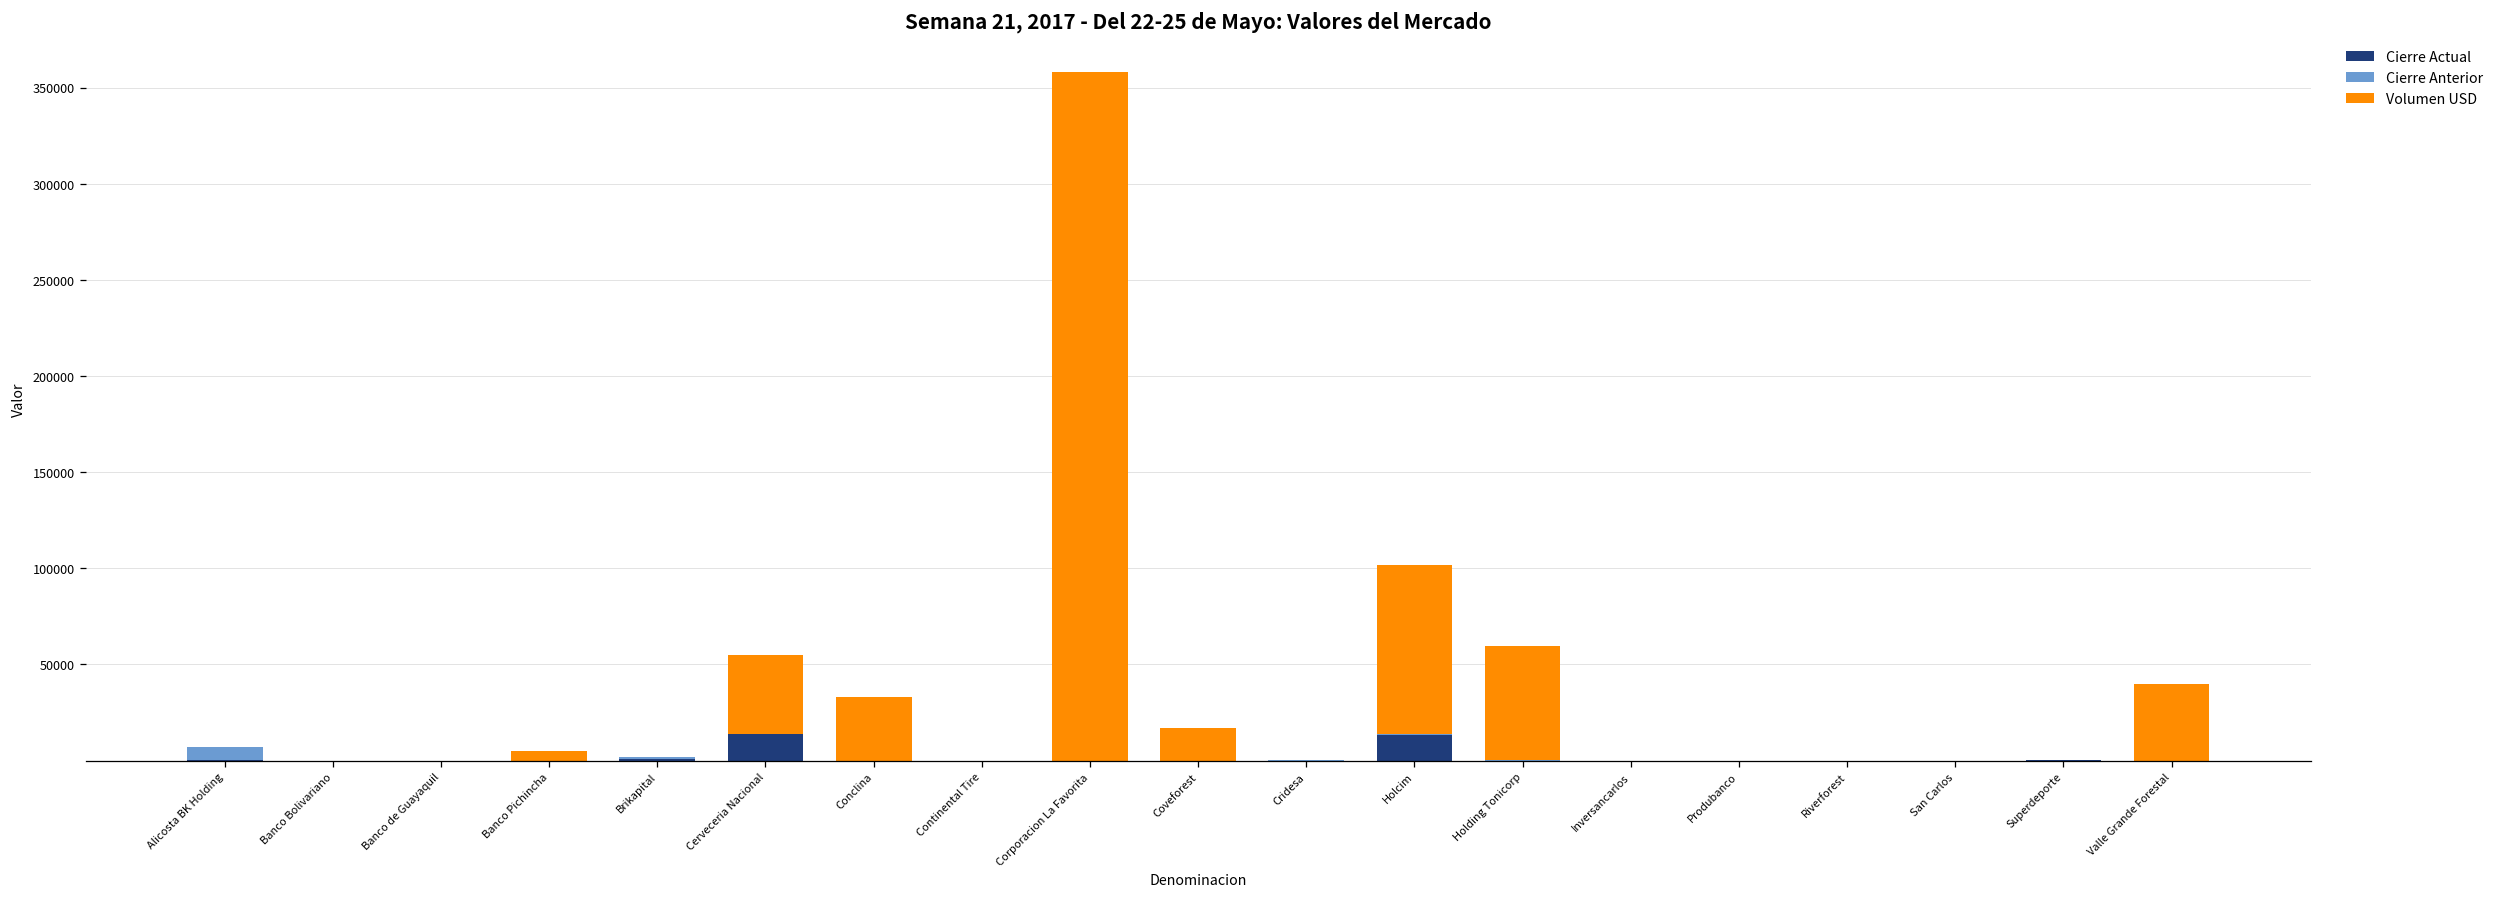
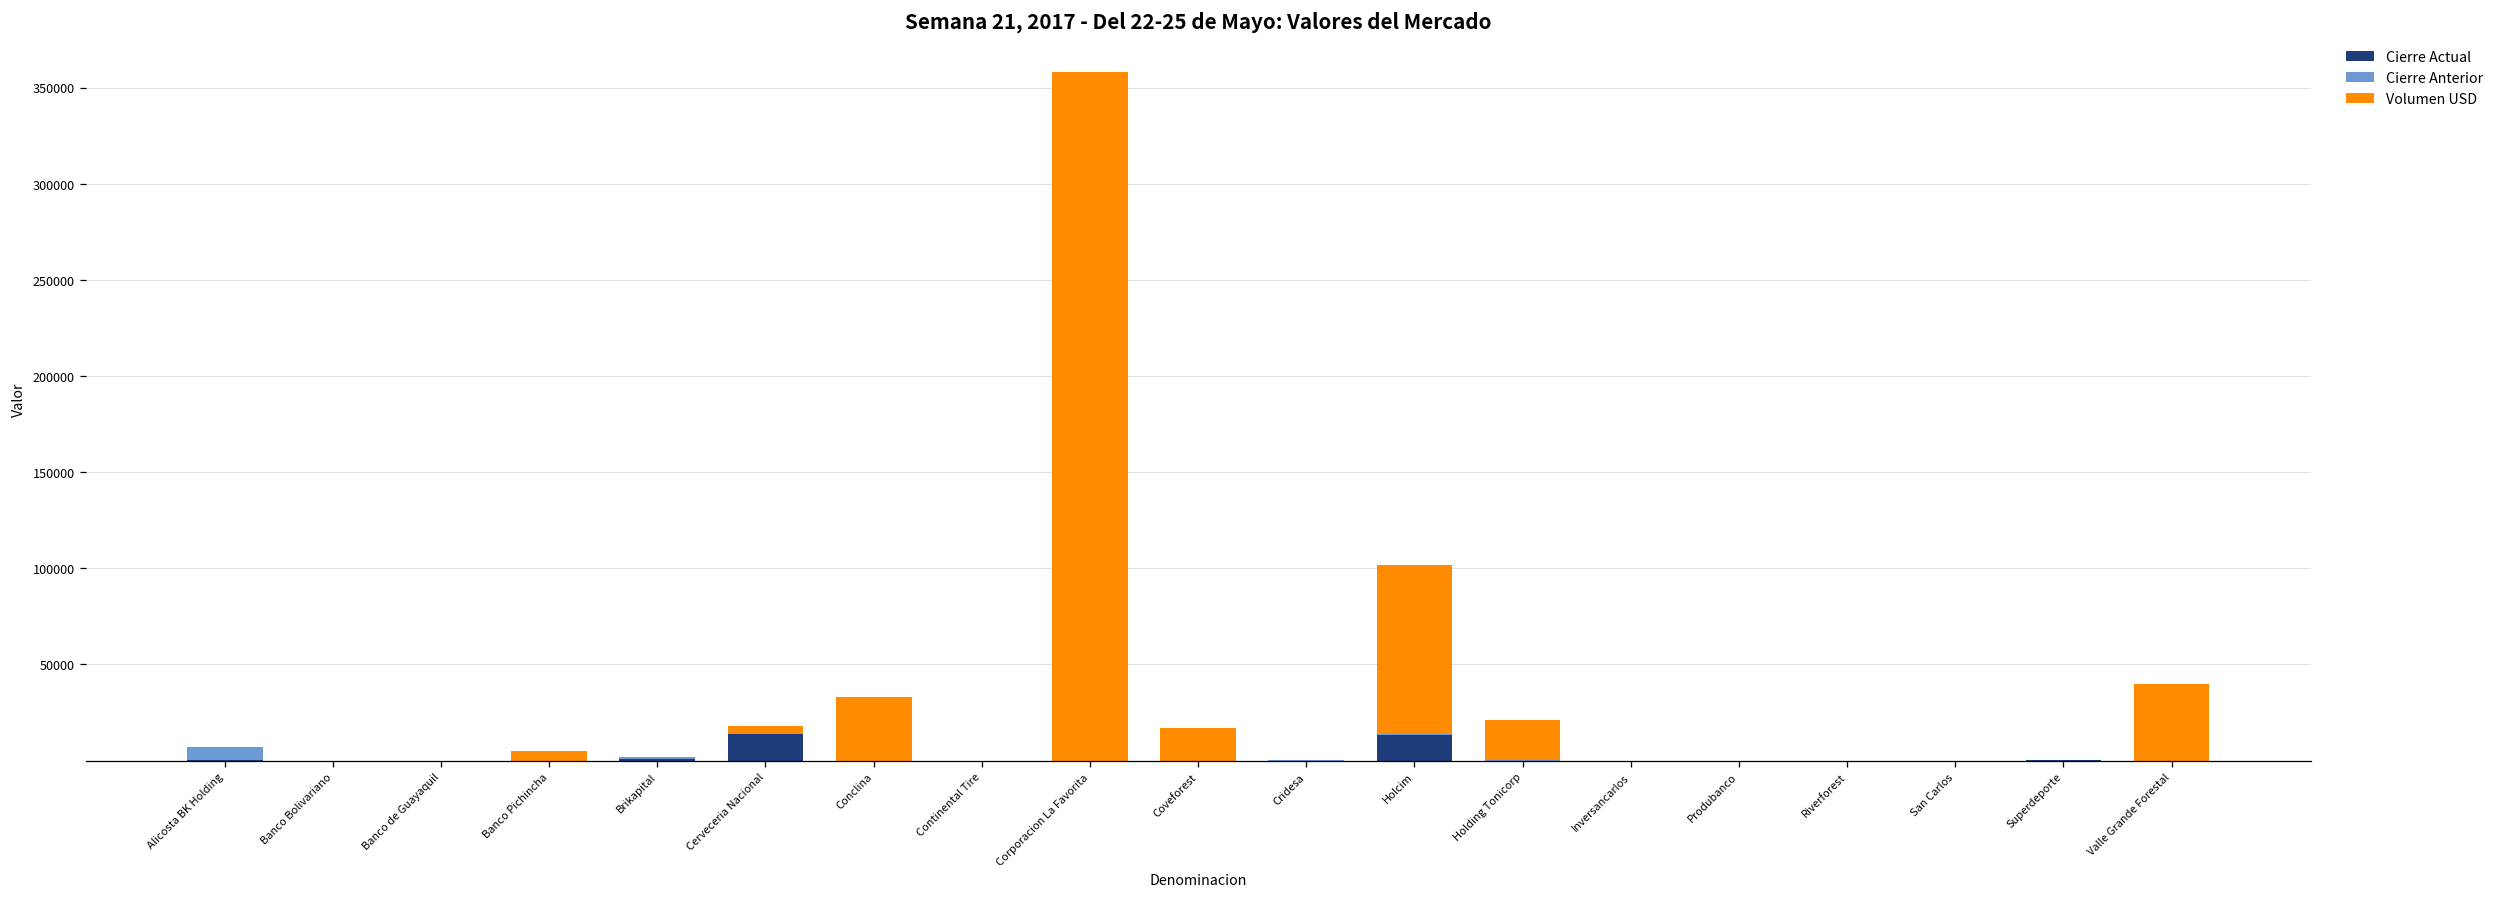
Volumen USD, Cerveceria Nacional: 41000 -> 4000
Volumen USD, Holding Tonicorp: 60000 -> 21000
